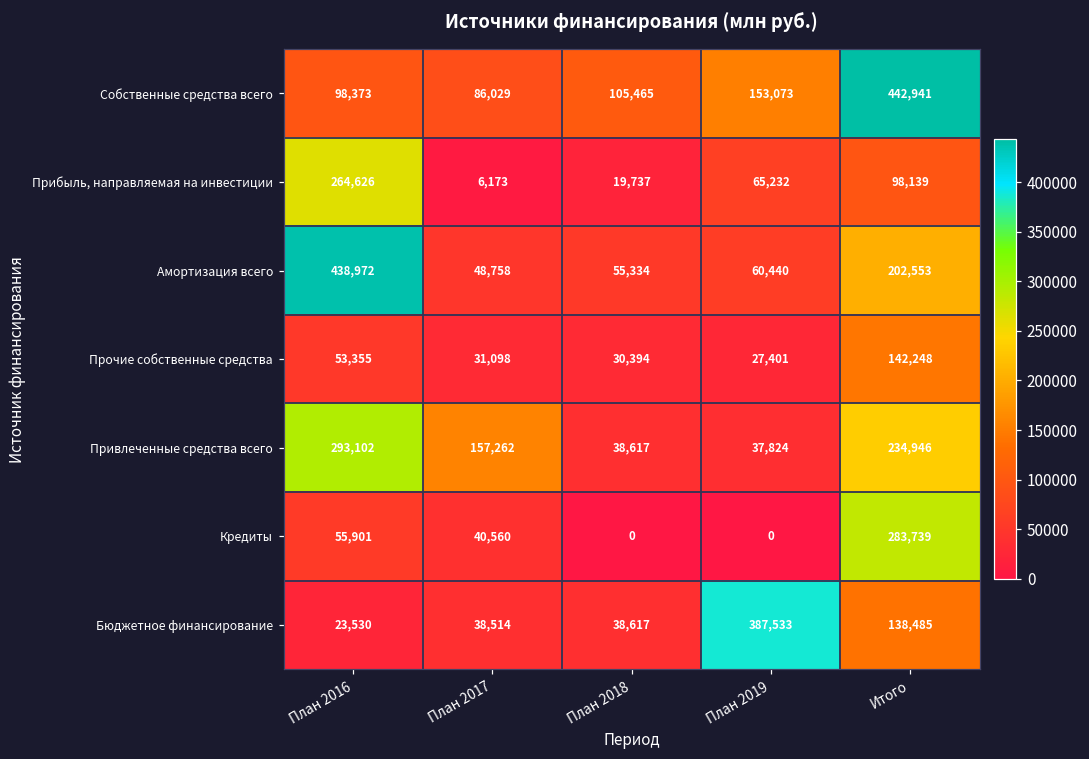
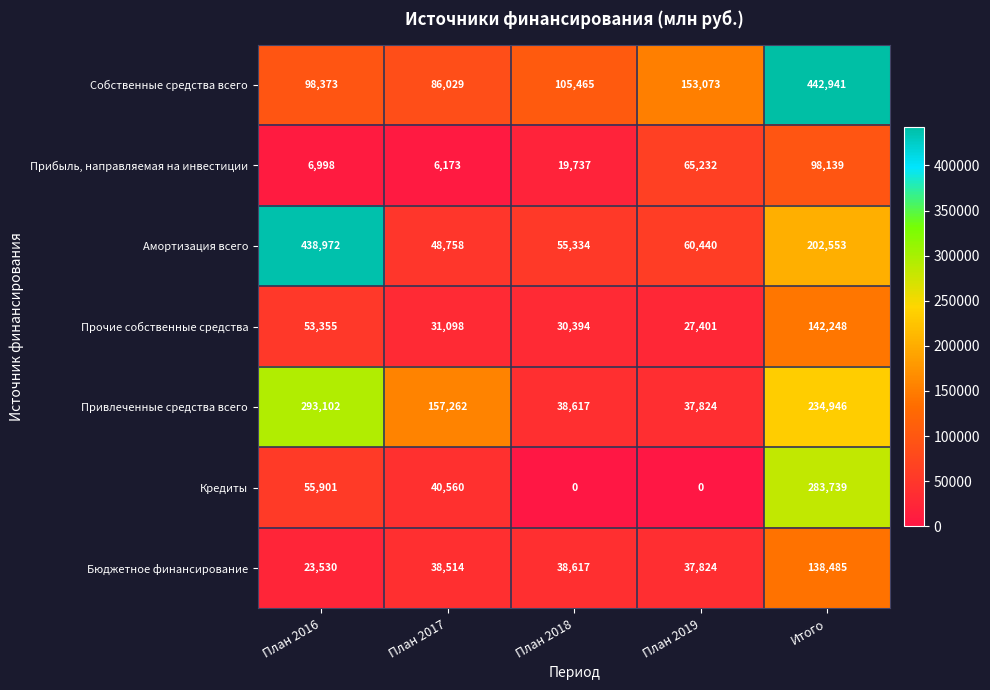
Прибыль, направляемая на инвестиции, План 2016: 264,626 -> 6,998
Бюджетное финансирование, План 2019: 387,533 -> 37,824
